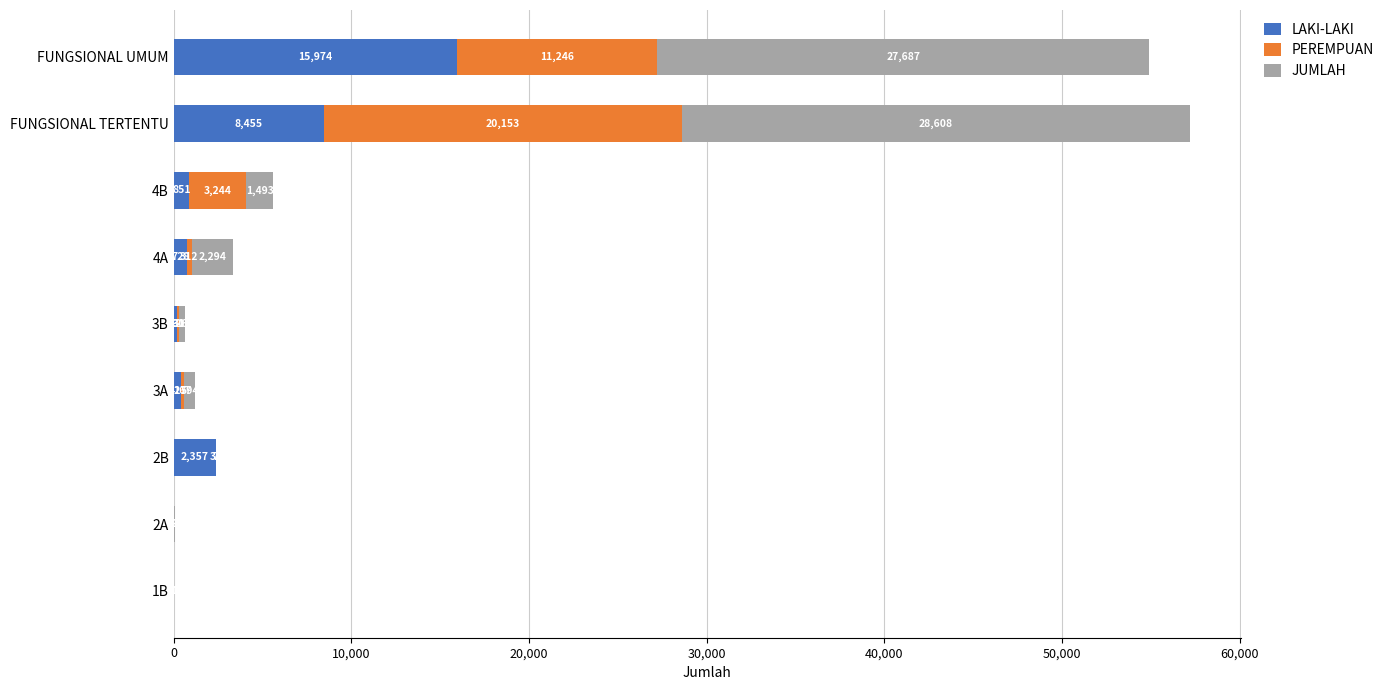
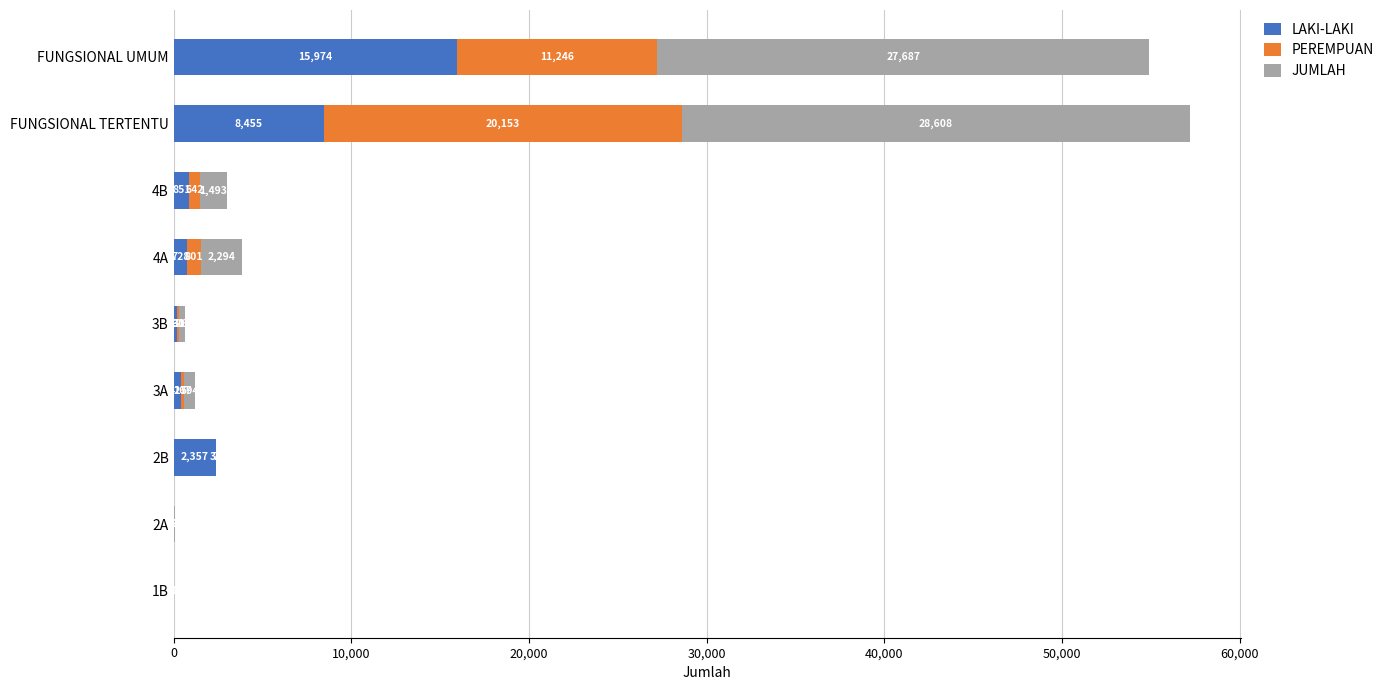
PEREMPUAN, 4B: 3,244 -> 642
PEREMPUAN, 4A: 312 -> 801
